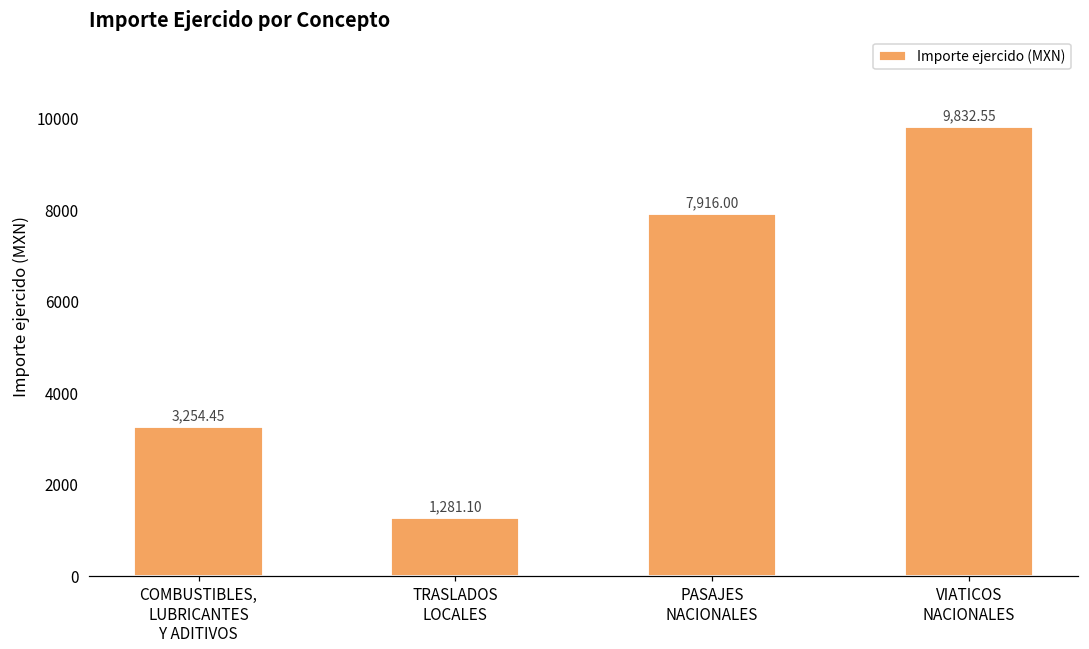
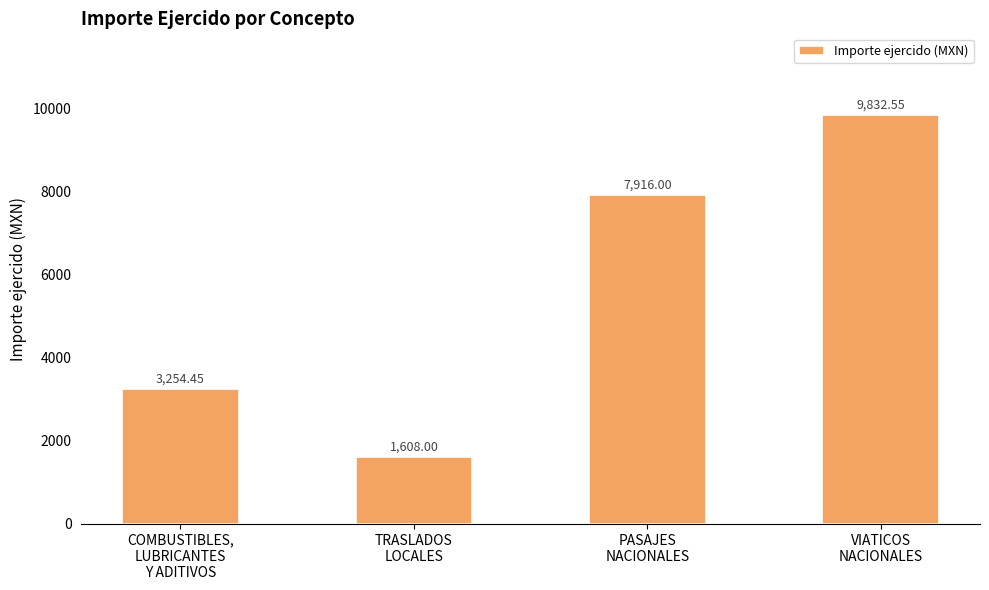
TRASLADOS LOCALES: 1,281.10 -> 1,608.00
